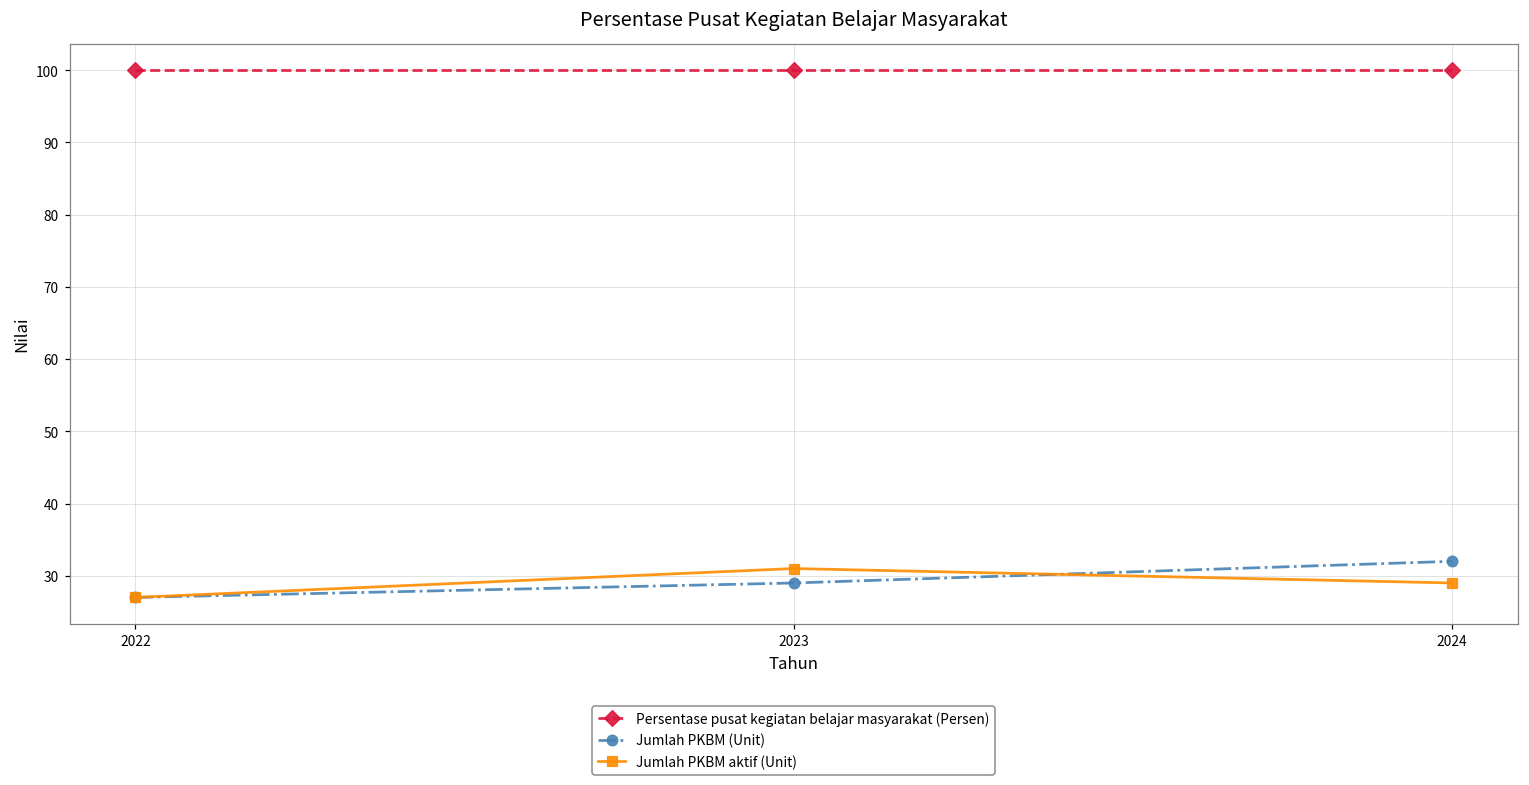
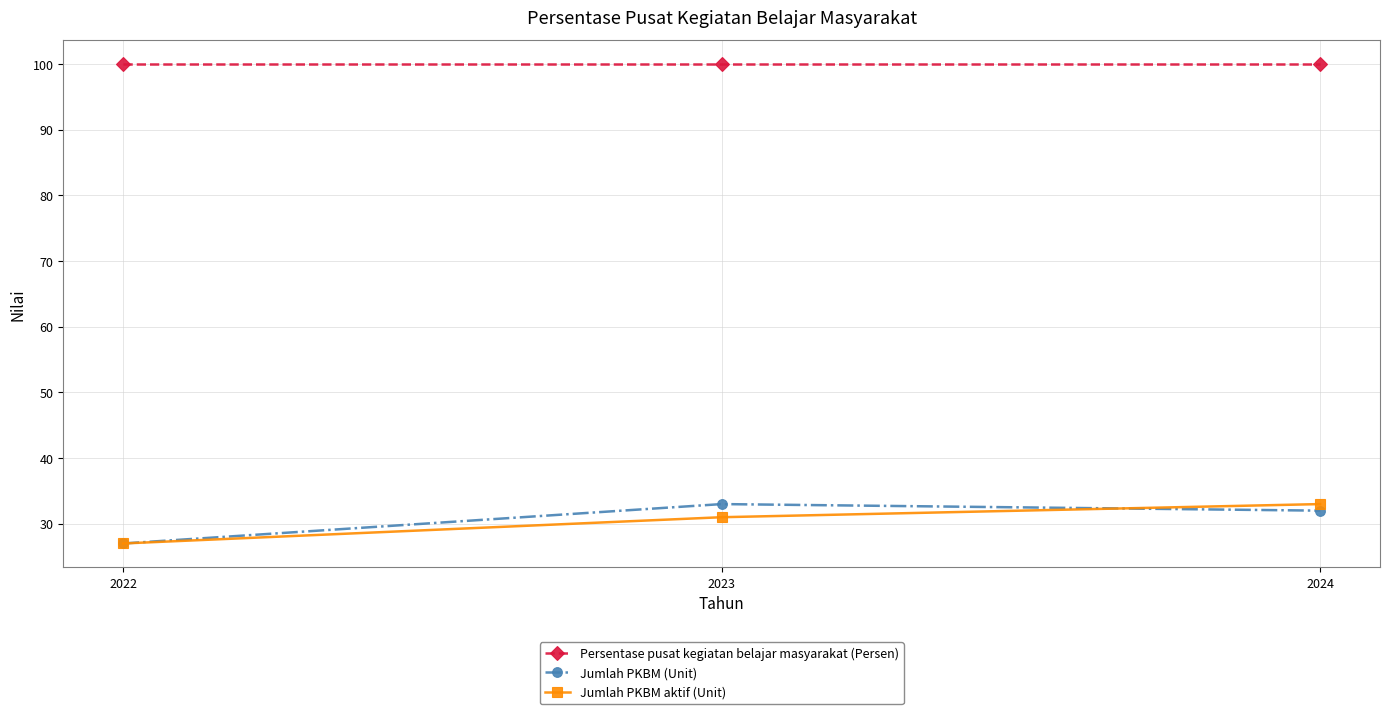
Jumlah PKBM (Unit), 2023: 29 -> 33
Jumlah PKBM aktif (Unit), 2024: 29 -> 33
